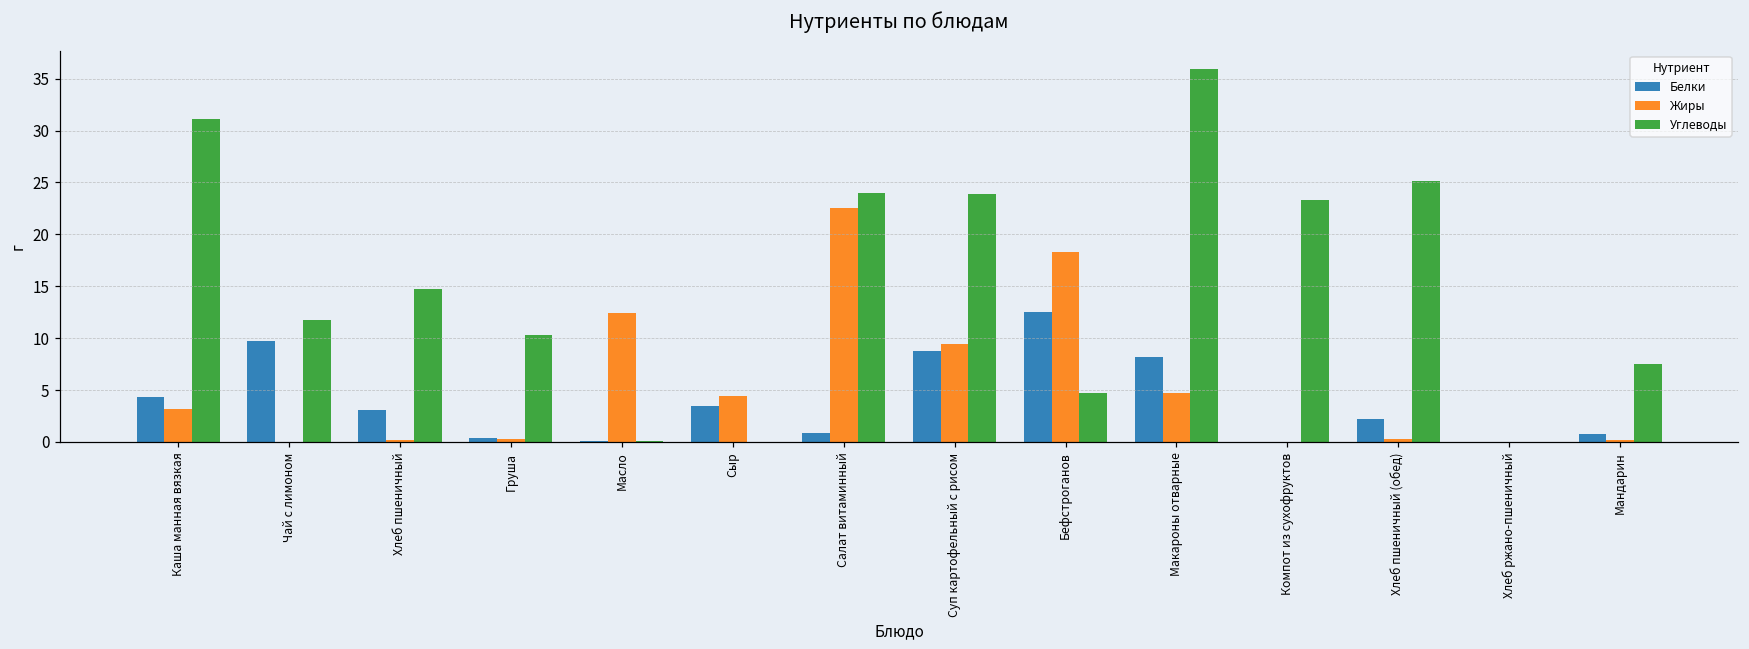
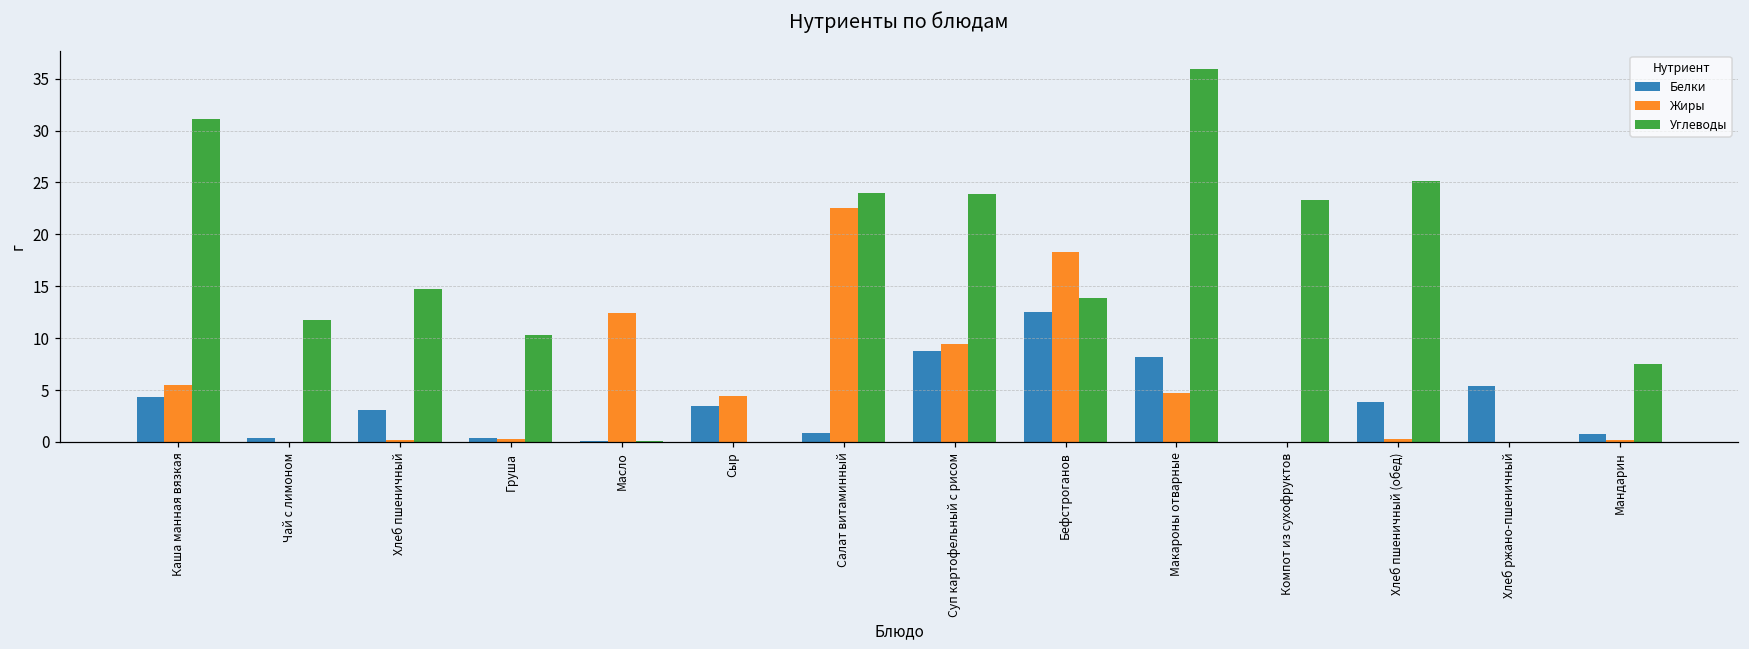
Жиры, Каша манная вязкая: 3 -> 6
Белки, Чай с лимоном: 10 -> 0
Углеводы, Бефстроганов: 5 -> 14
Белки, Хлеб пшеничный (обед): 2 -> 4
Белки, Хлеб ржано-пшеничный: 0 -> 5
